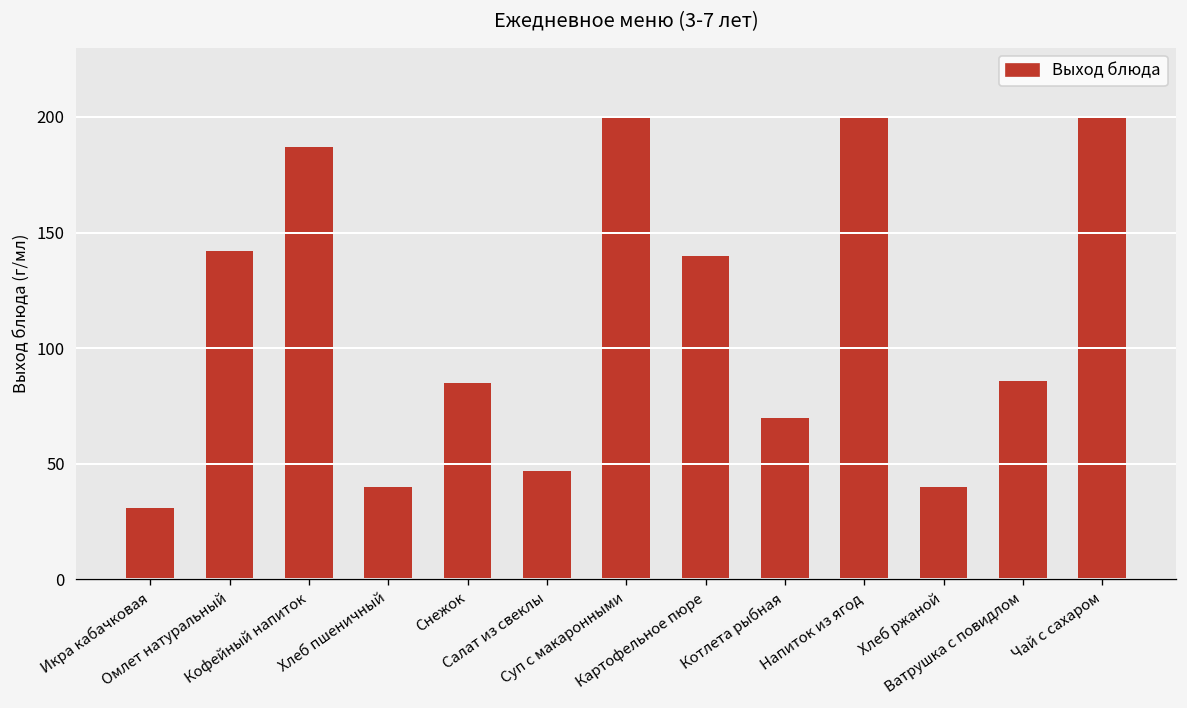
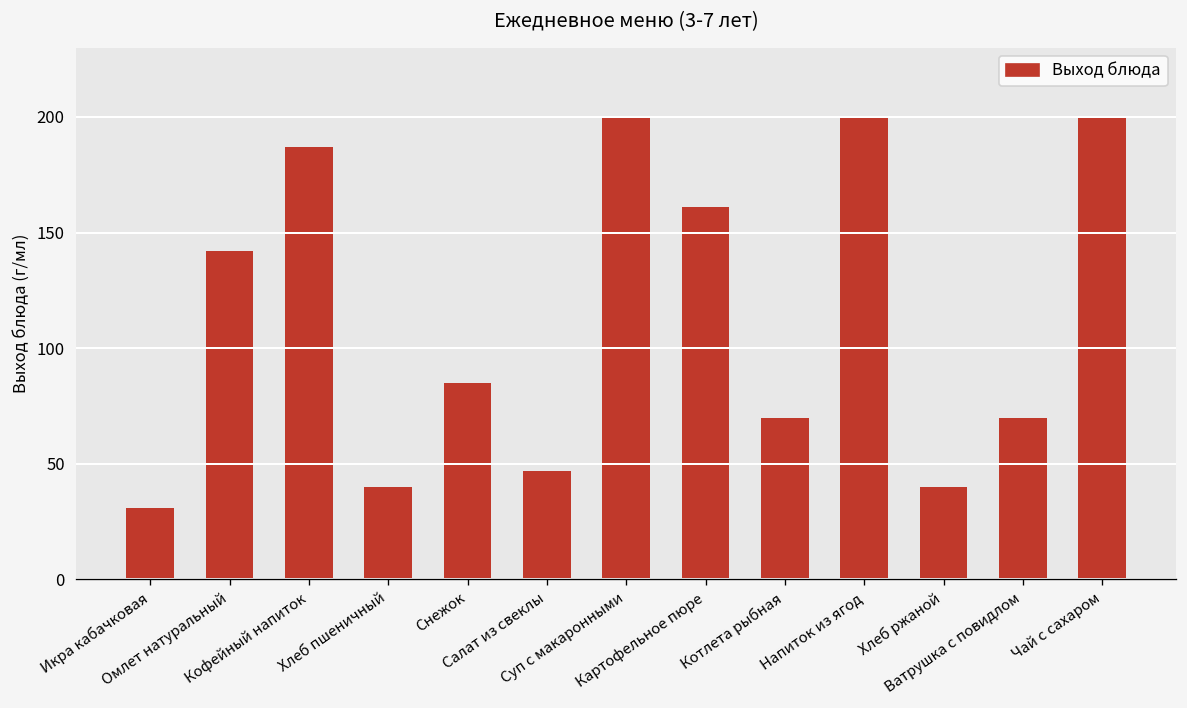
Картофельное пюре: 140 -> 161
Ватрушка с повидлом: 86 -> 70
